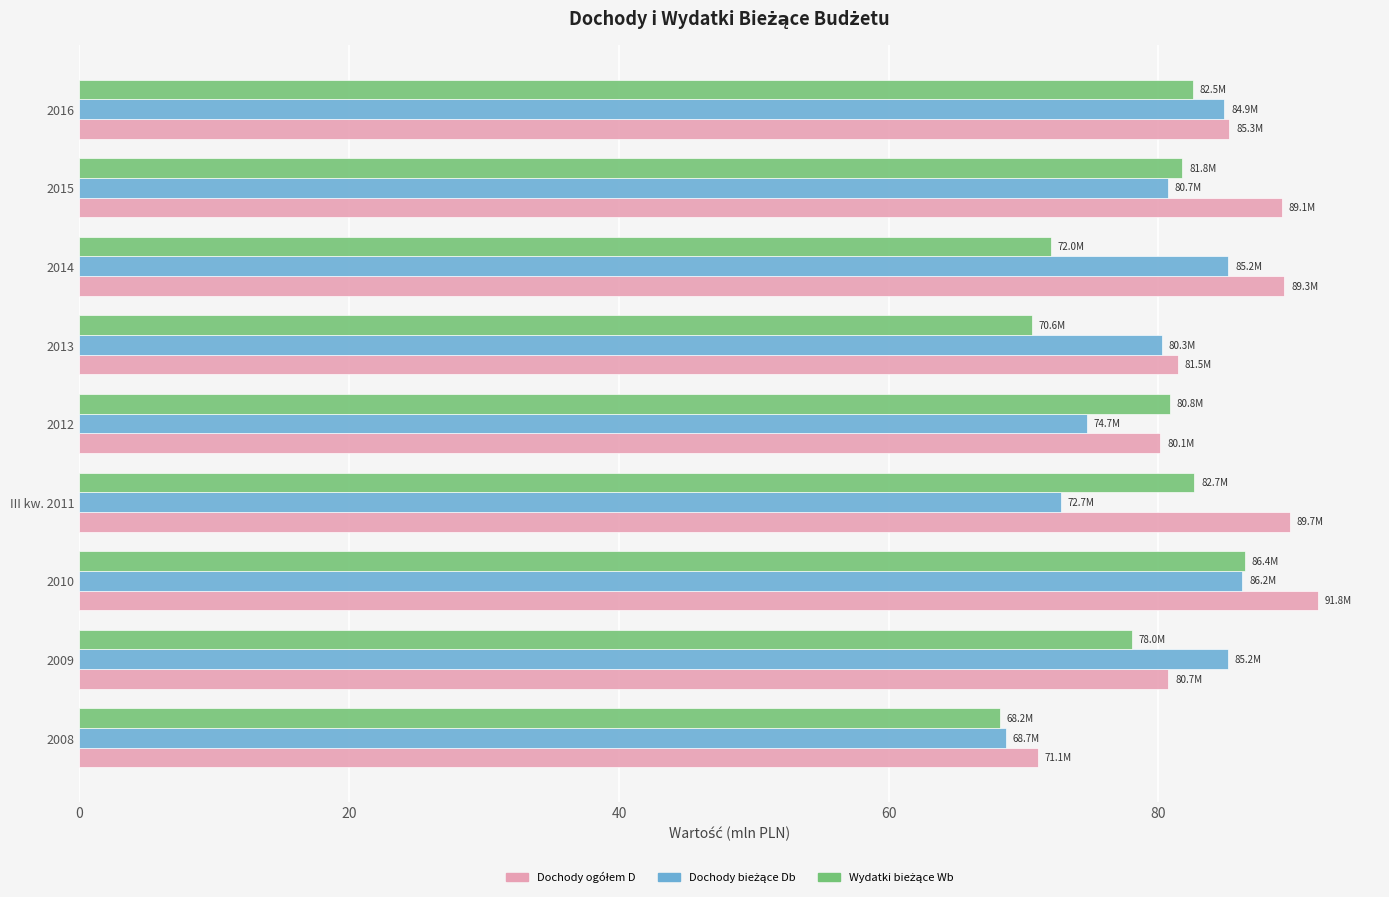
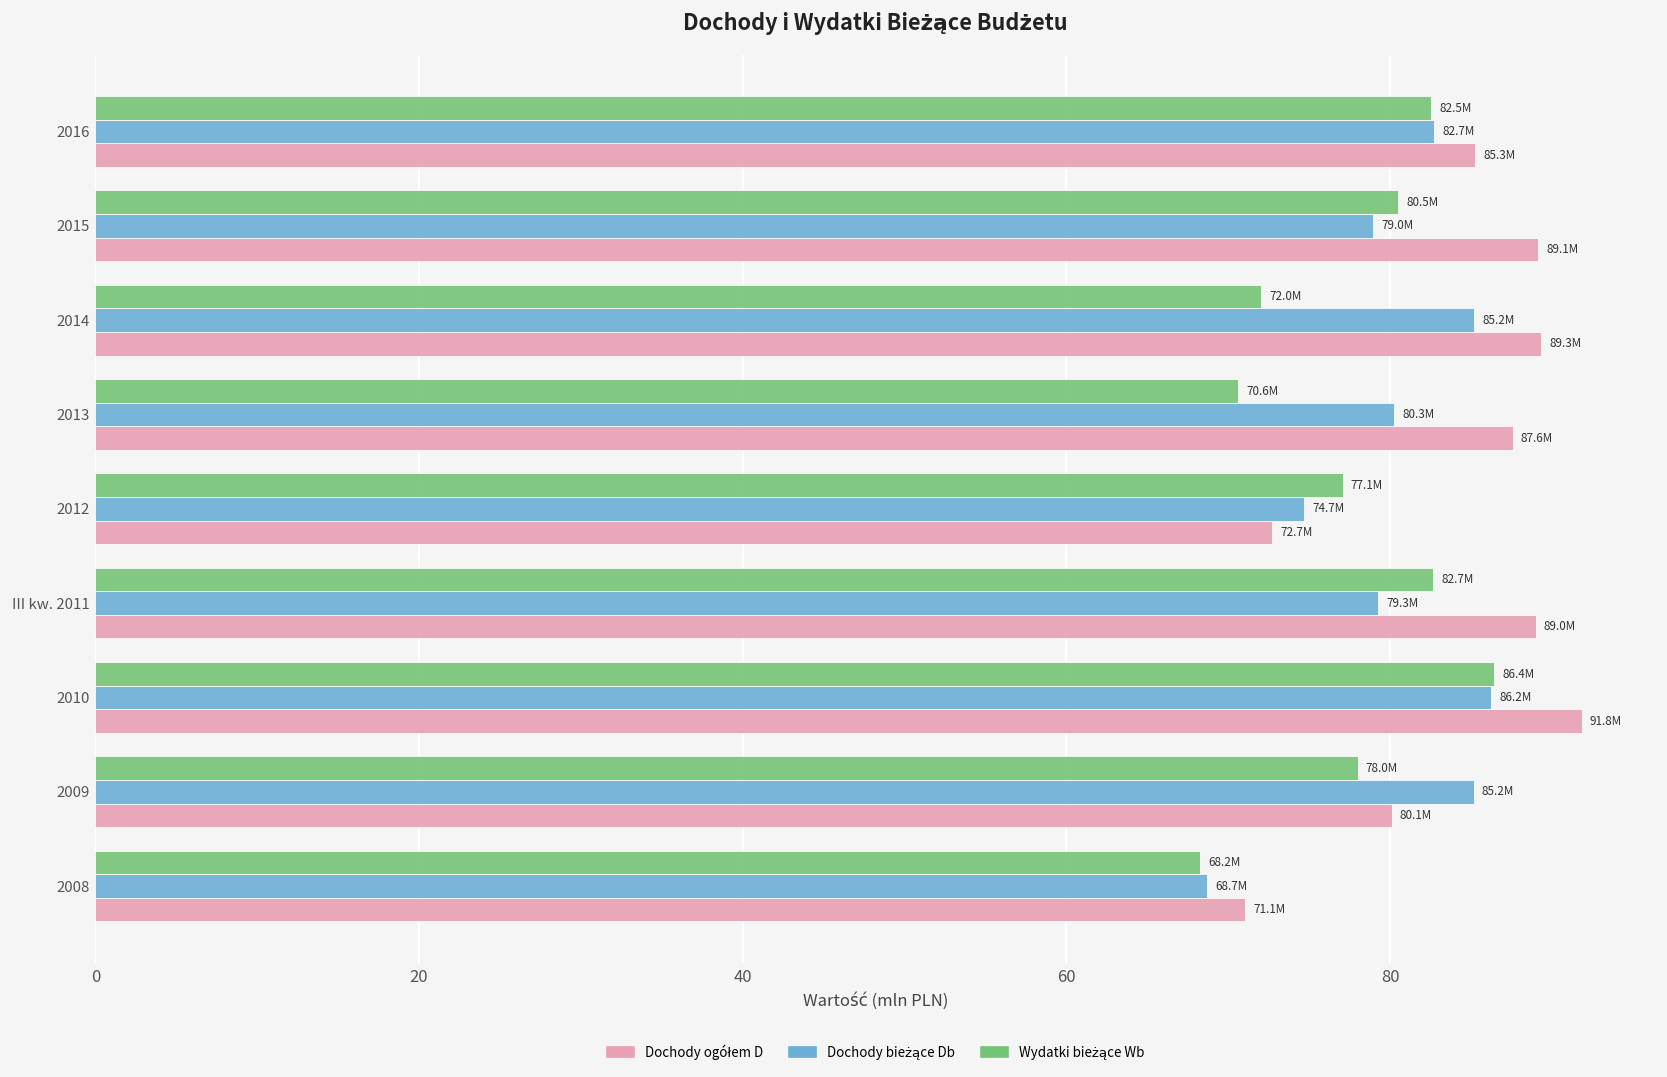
Dochody bieżące Db, 2016: 84.9M -> 82.7M
Wydatki bieżące Wb, 2015: 81.8M -> 80.5M
Dochody bieżące Db, 2015: 80.7M -> 79.0M
Dochody ogółem D, 2013: 81.5M -> 87.6M
Wydatki bieżące Wb, 2012: 80.8M -> 77.1M
Dochody ogółem D, 2012: 80.1M -> 72.7M
Dochody bieżące Db, III kw. 2011: 72.7M -> 79.3M
Dochody ogółem D, III kw. 2011: 89.7M -> 89.0M
Dochody ogółem D, 2009: 80.7M -> 80.1M
